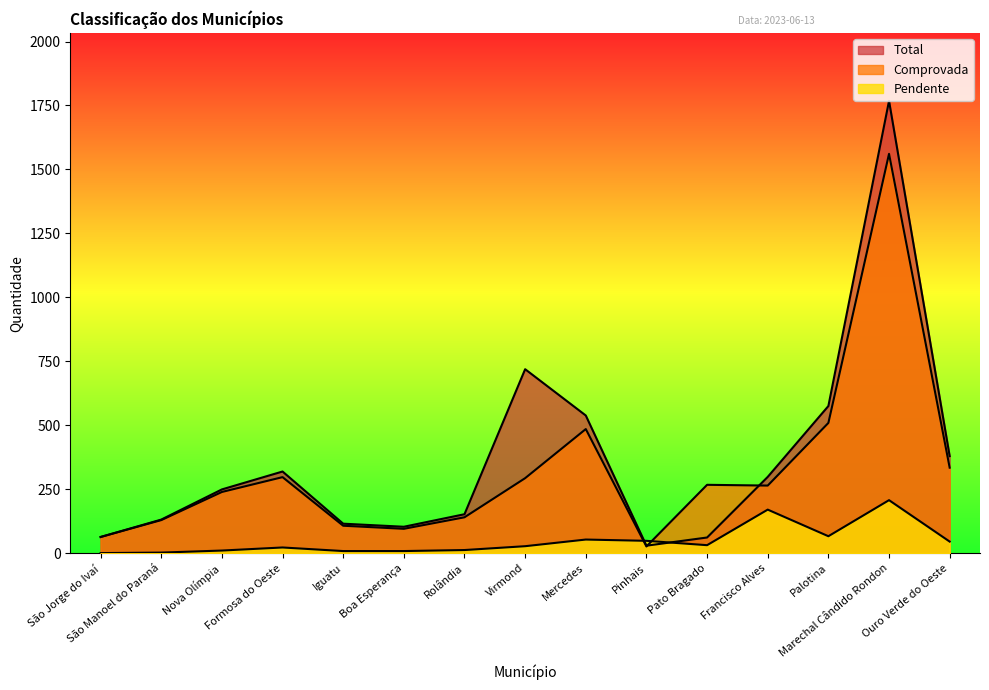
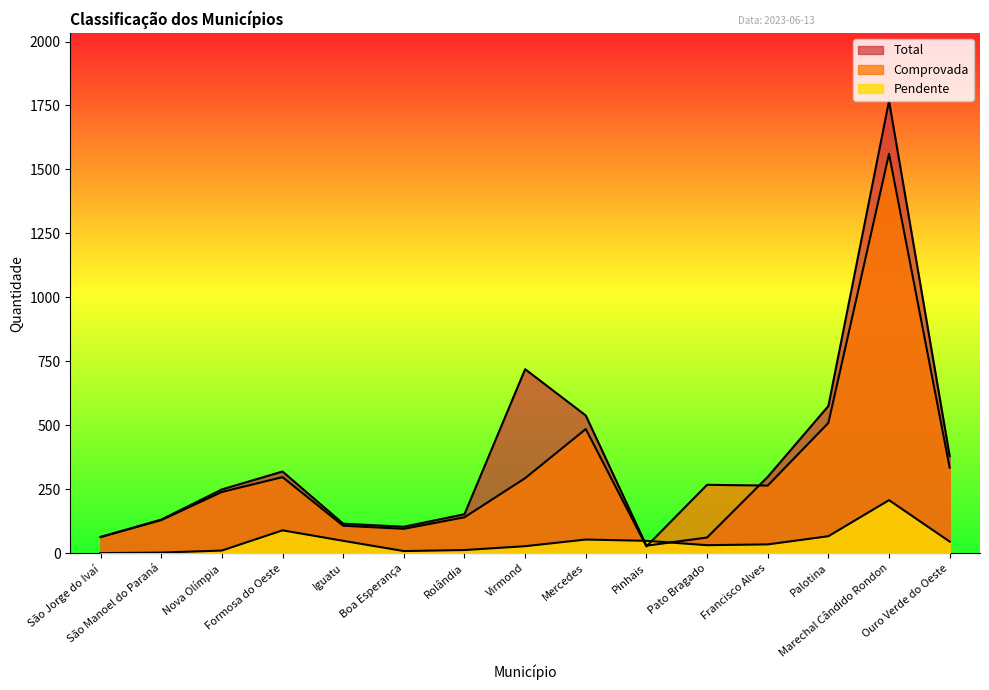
Pendente, Formosa do Oeste: 20 -> 90
Pendente, Iguatu: 10 -> 50
Pendente, Francisco Alves: 170 -> 30
